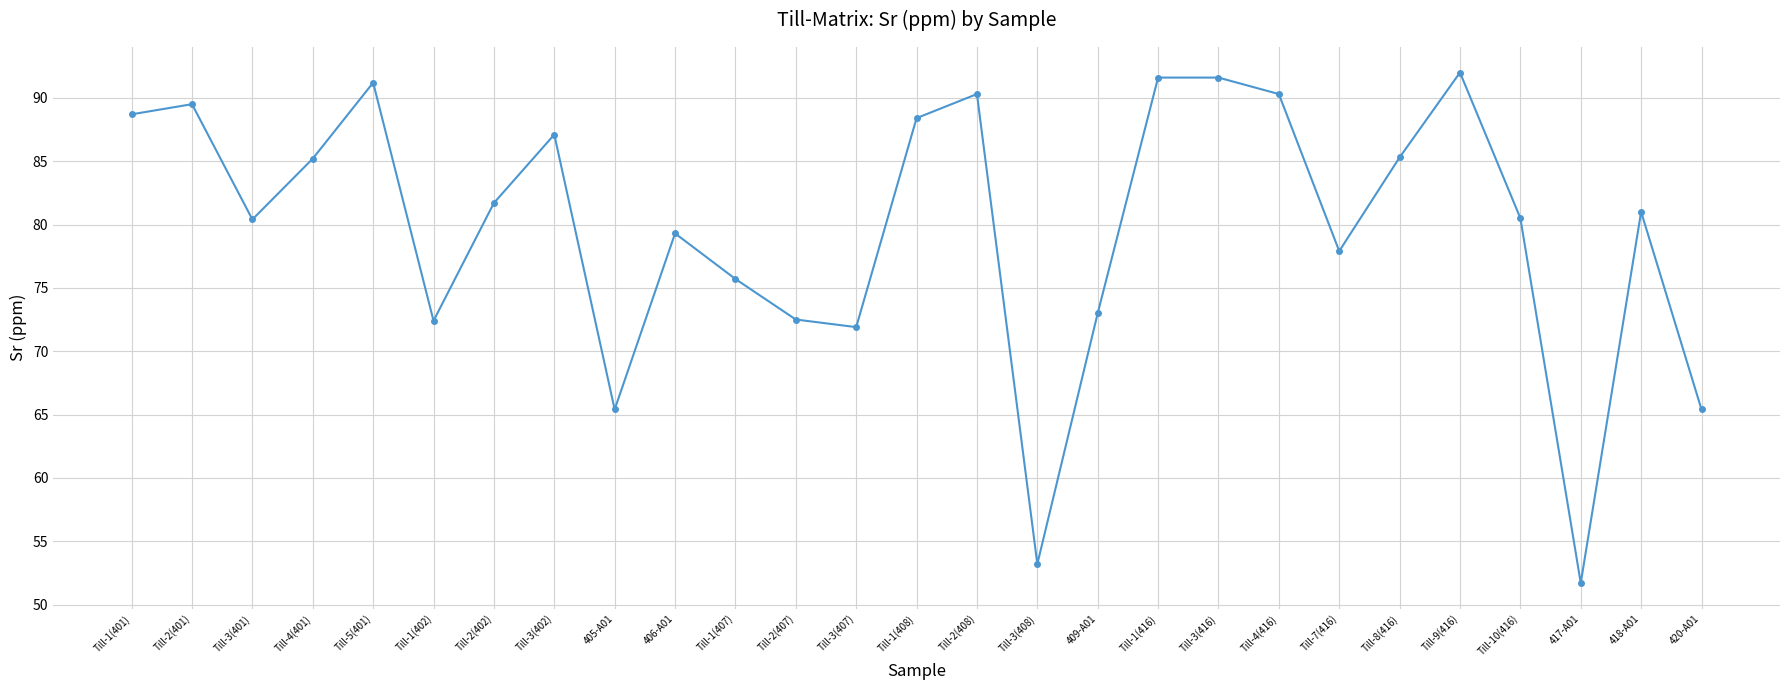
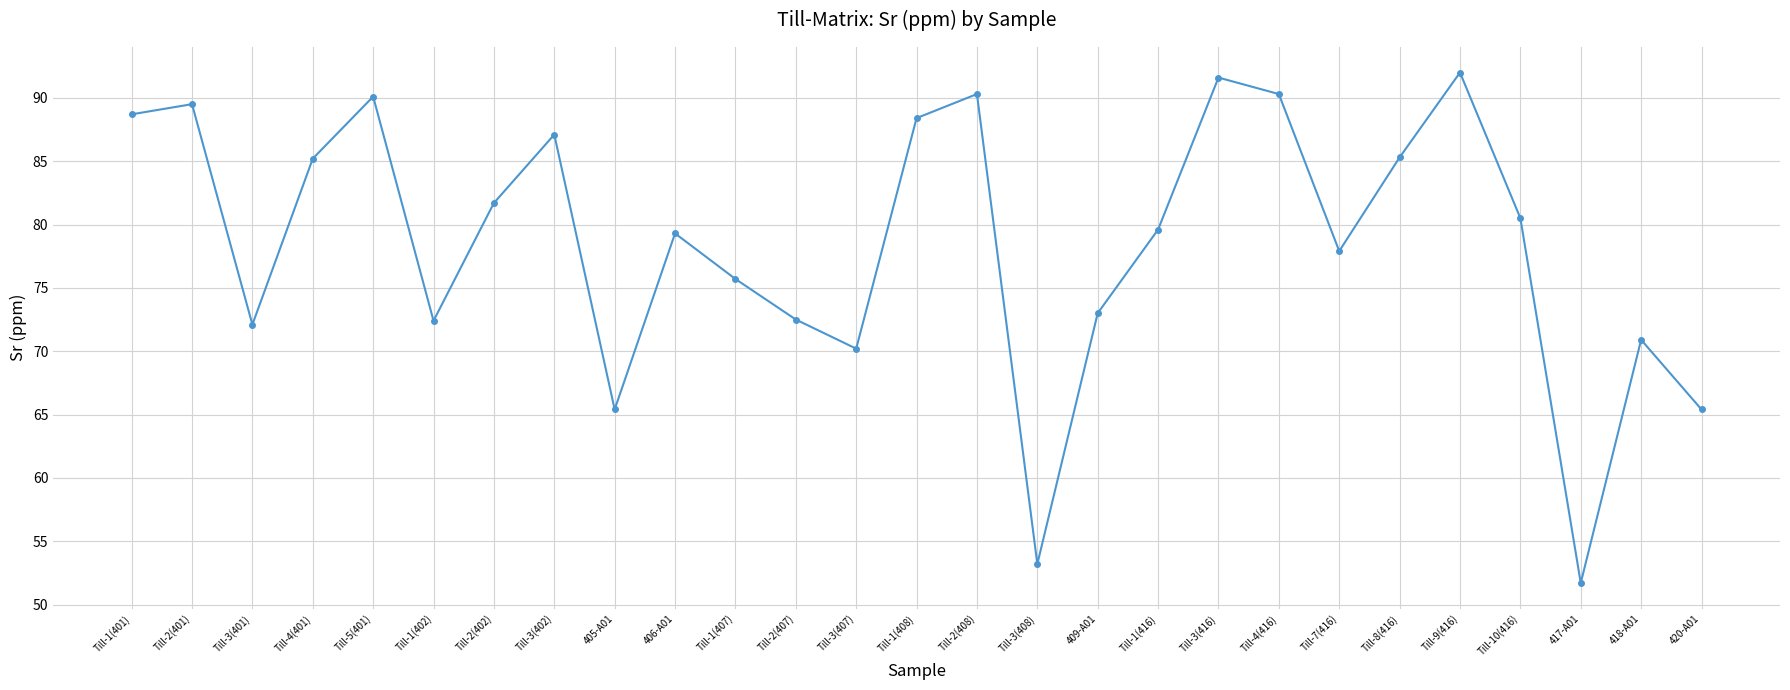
Till-3(401): 80.4 -> 72.1
Till-5(401): 91.2 -> 90.1
Till-3(407): 71.9 -> 70.2
Till-1(416): 91.6 -> 79.6
418-A01: 81.0 -> 70.9
